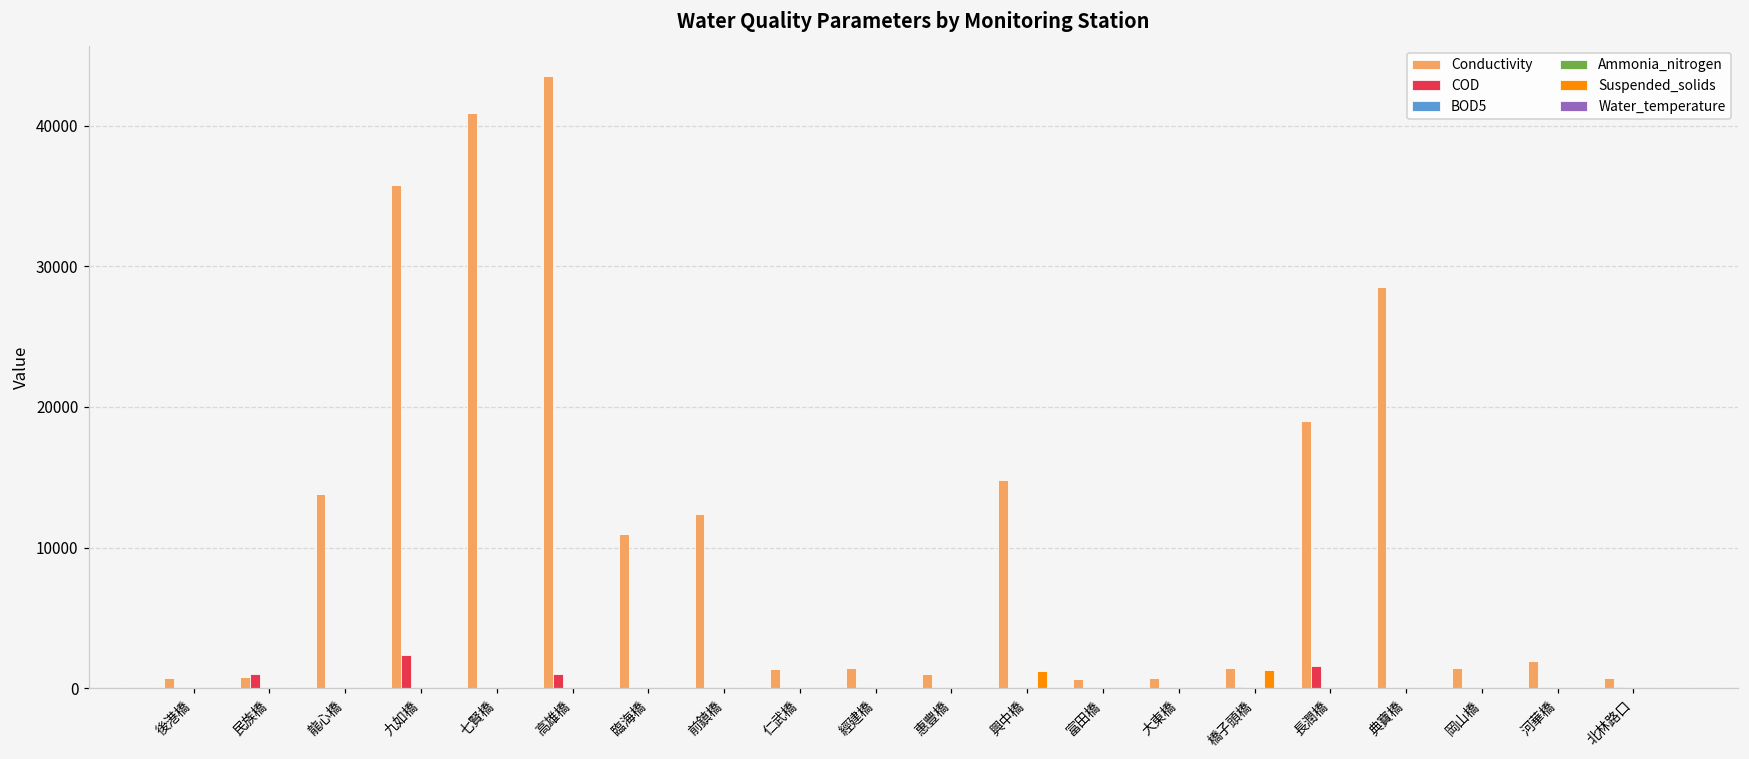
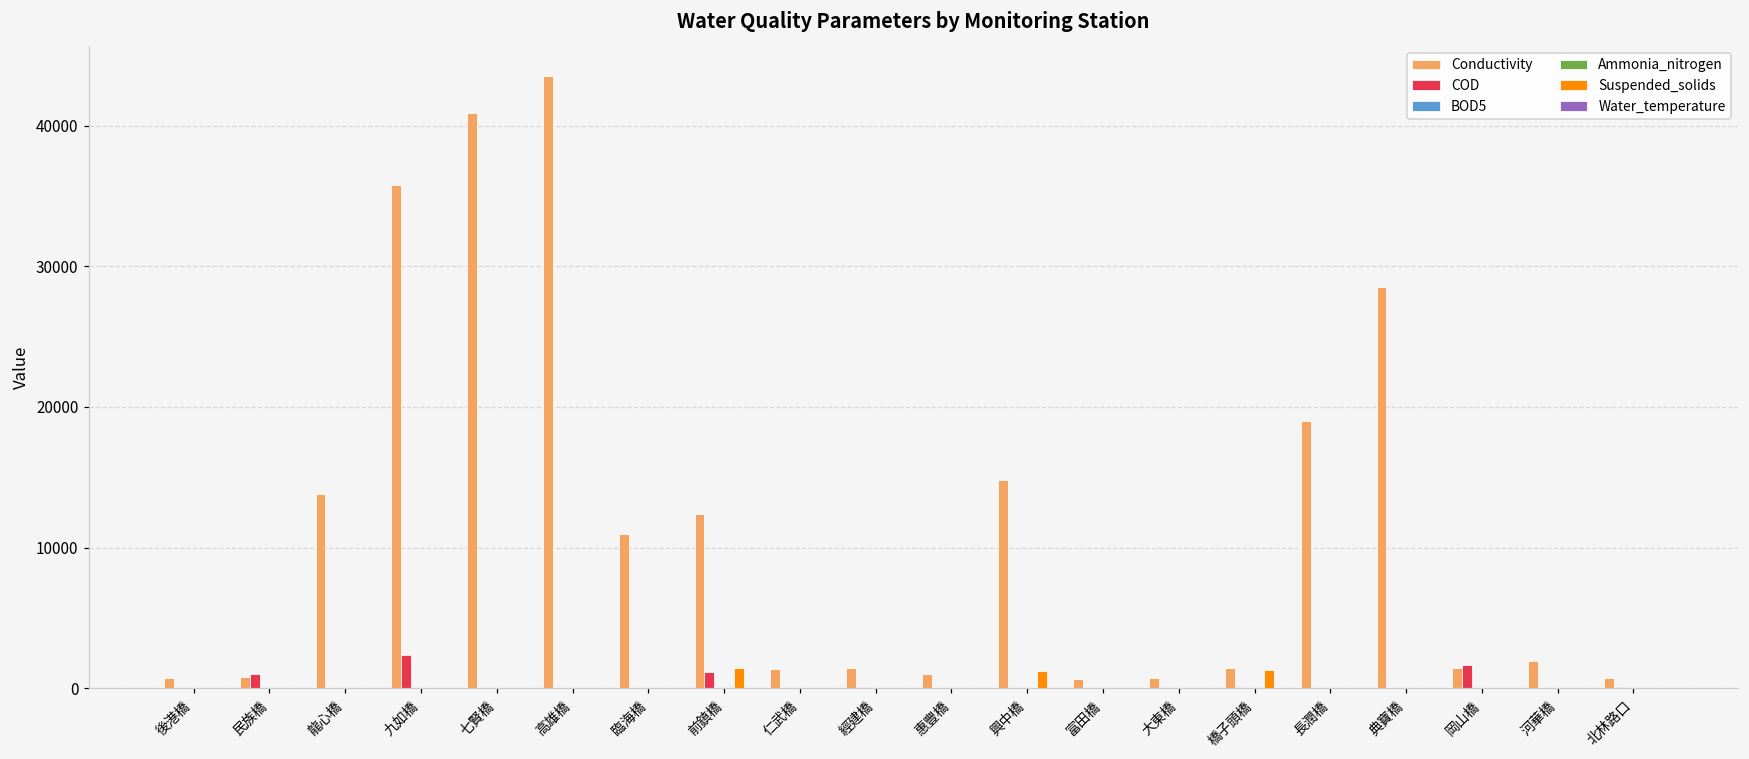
COD, 高雄橋: 1100 -> 0
COD, 前鎮橋: 0 -> 1100
Suspended_solids, 前鎮橋: 0 -> 1400
COD, 長潤橋: 1600 -> 0
COD, 岡山橋: 0 -> 1700
